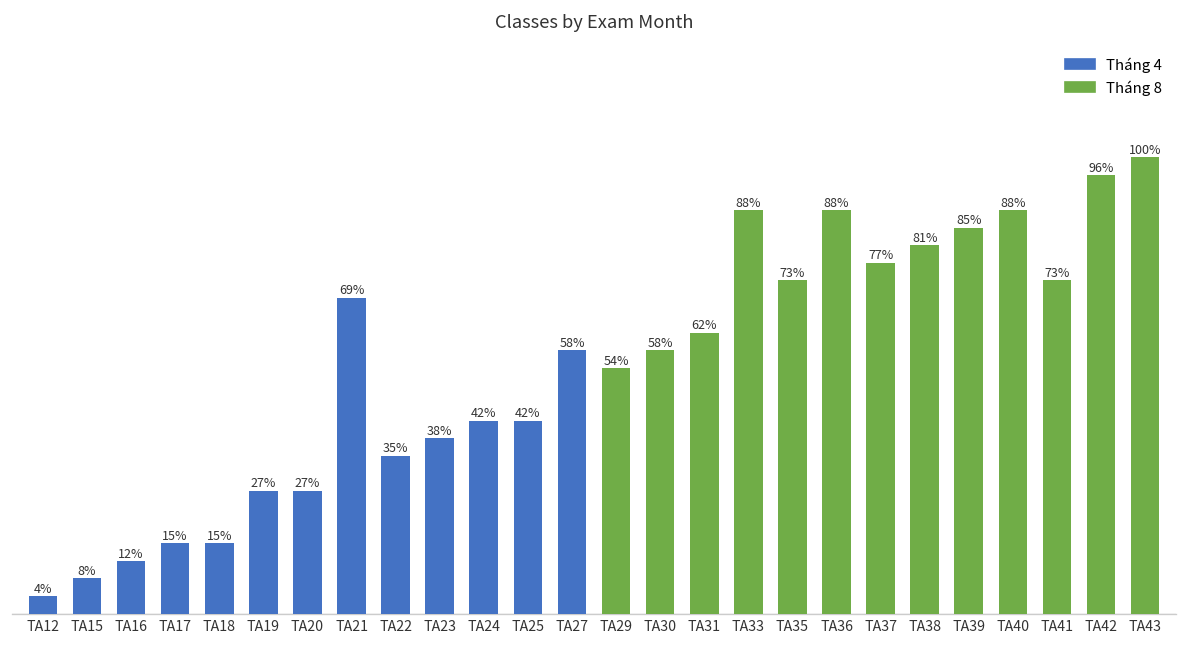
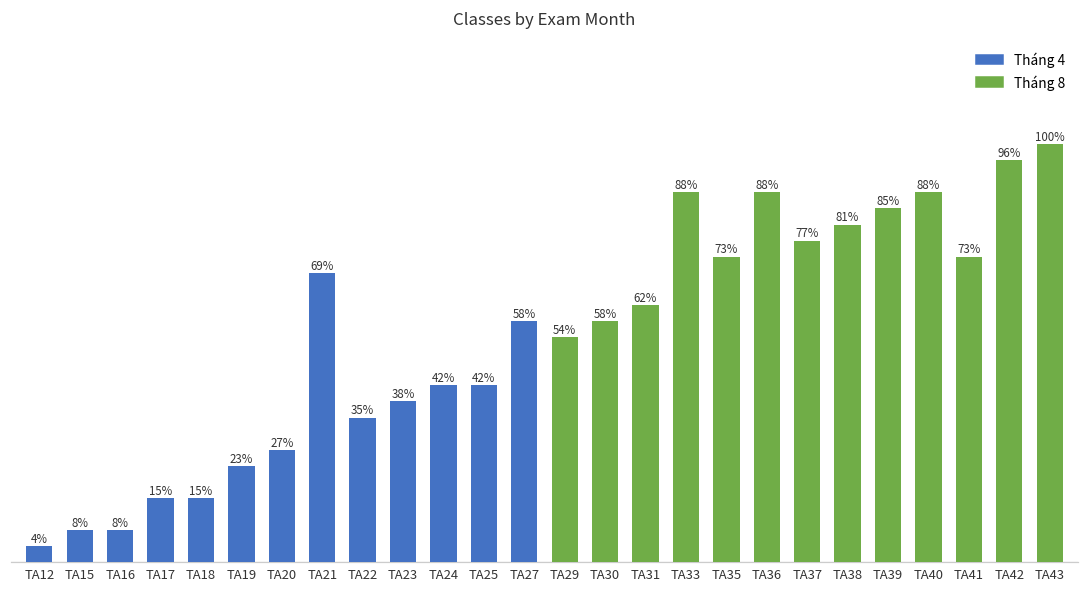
TA16: 12% -> 8%
TA19: 27% -> 23%
